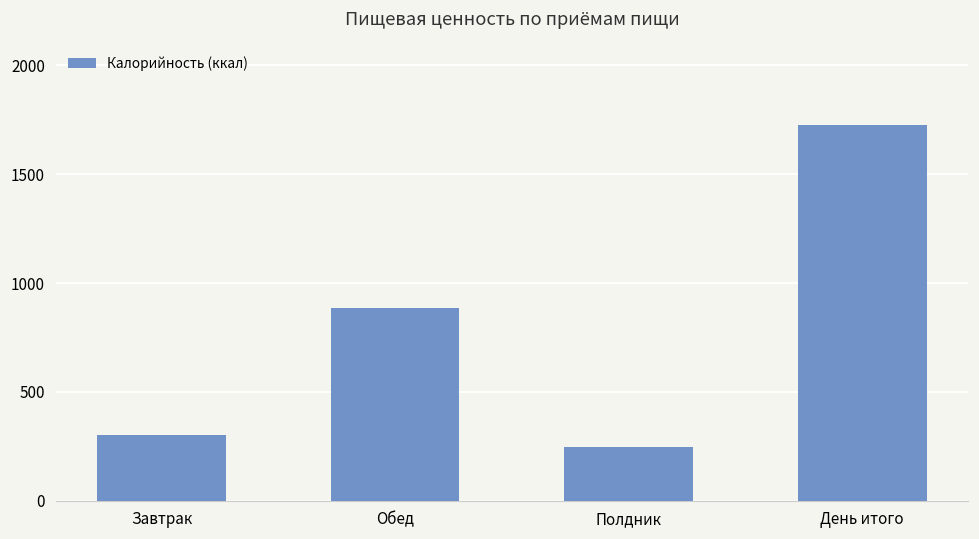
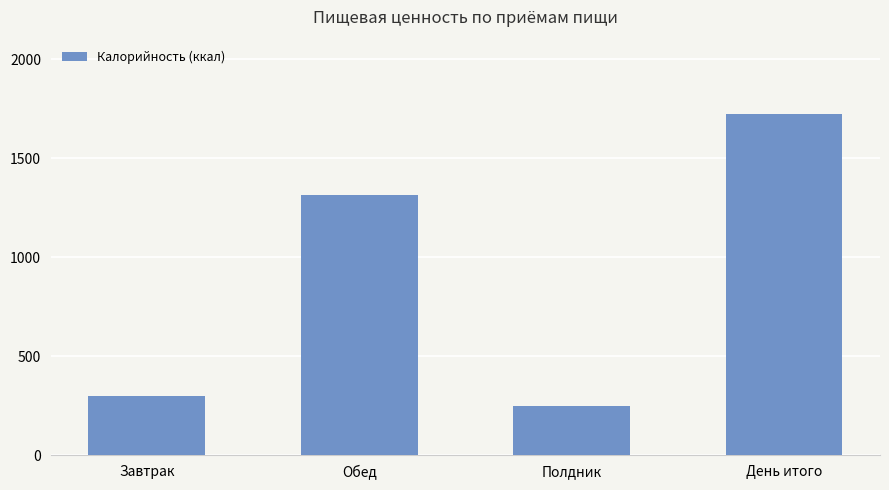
Обед: 880 -> 1310
